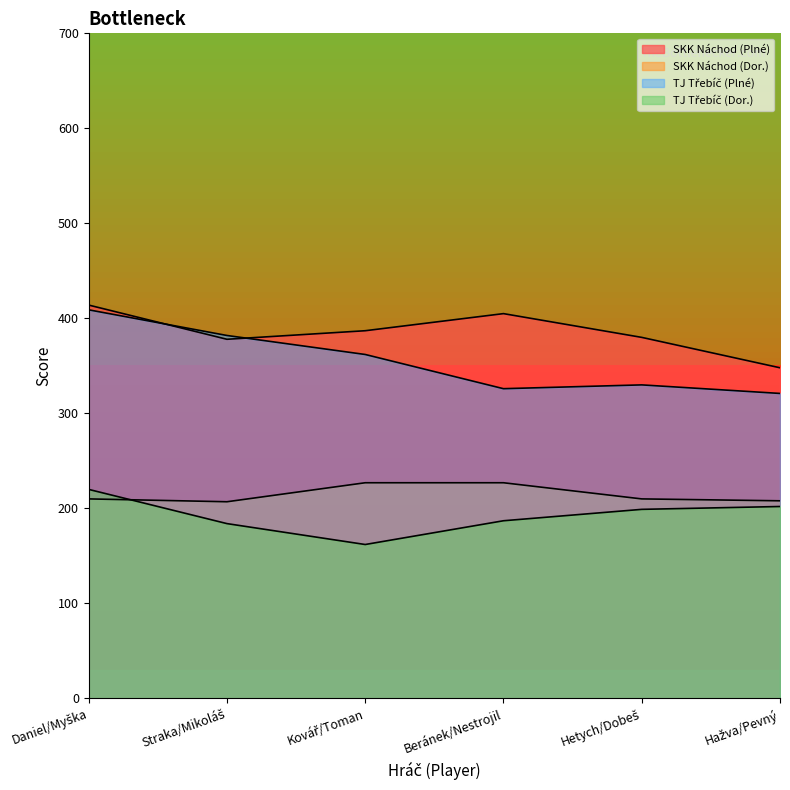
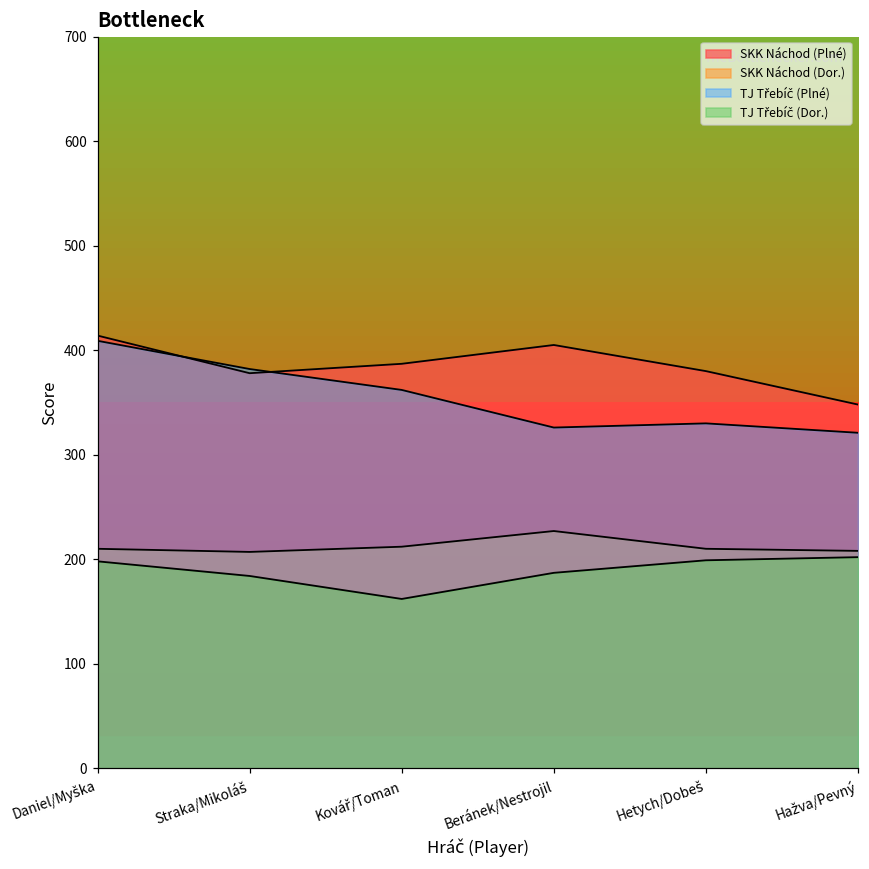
TJ Třebíč (Dor.), Daniel/Myška: 220 -> 200
SKK Náchod (Dor.), Kovář/Toman: 230 -> 210
